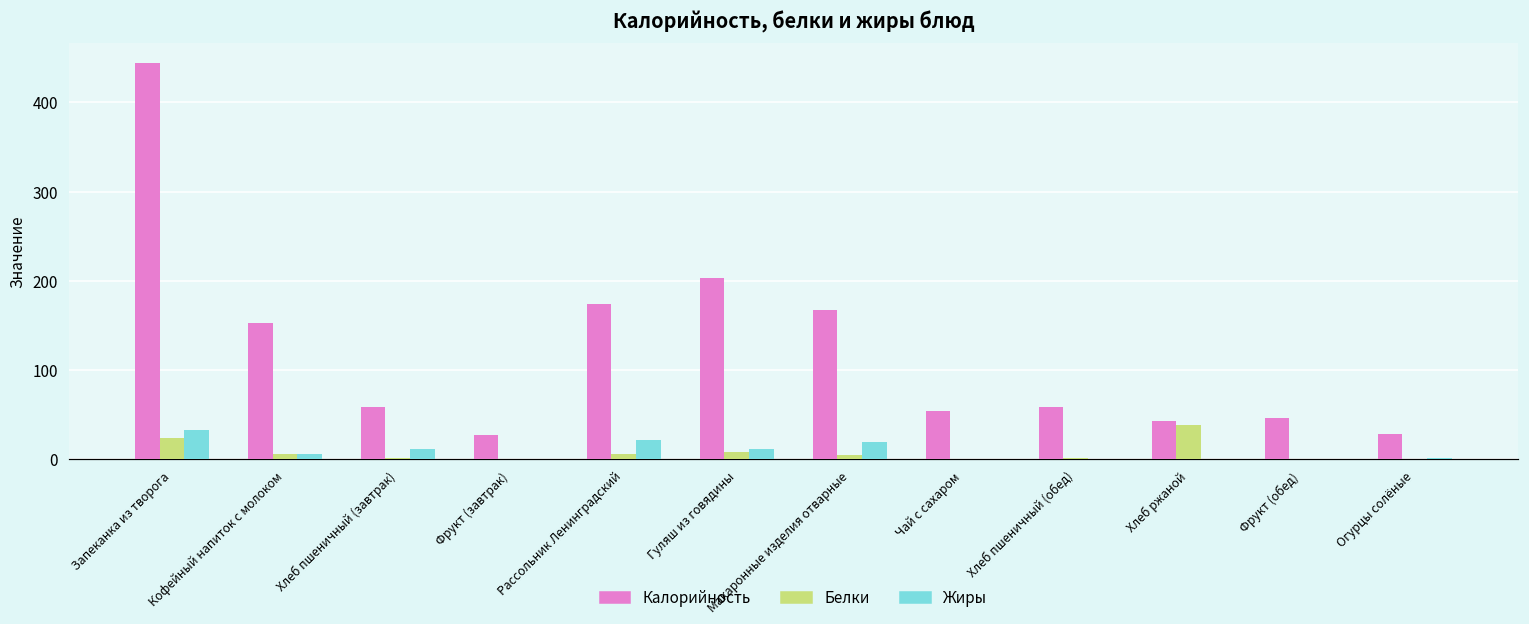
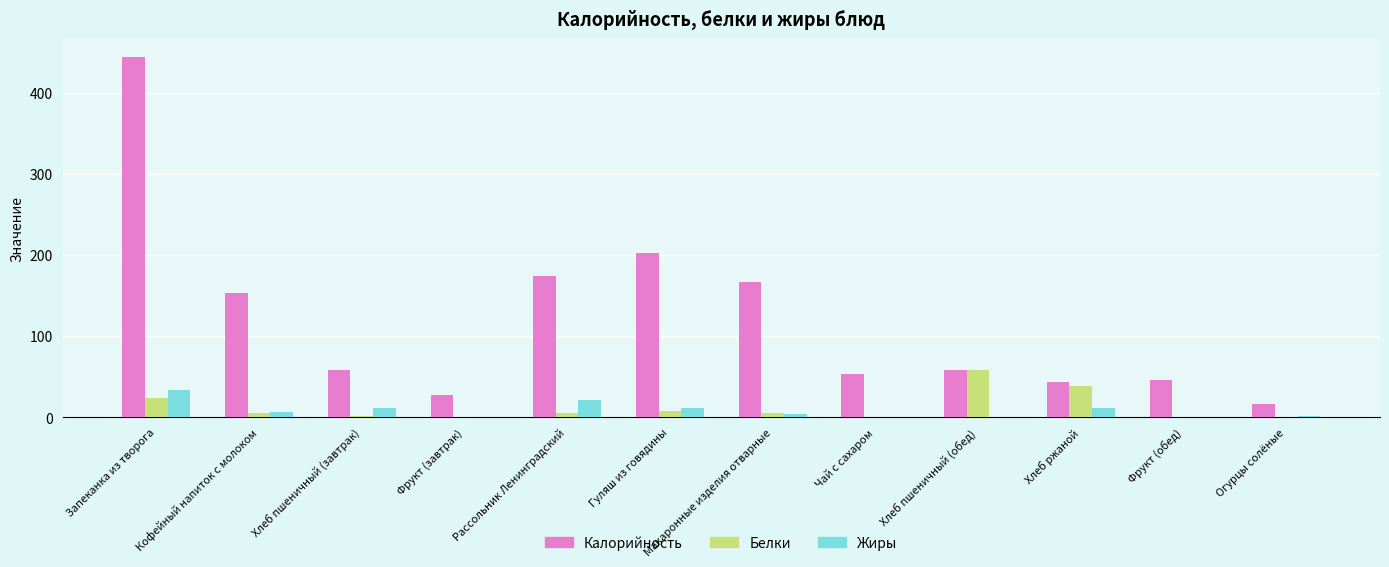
Жиры, Макаронные изделия отварные: 20 -> 0
Белки, Хлеб пшеничный (обед): 0 -> 60
Жиры, Хлеб ржаной: 0 -> 10
Калорийность, Огурцы солёные: 30 -> 20
